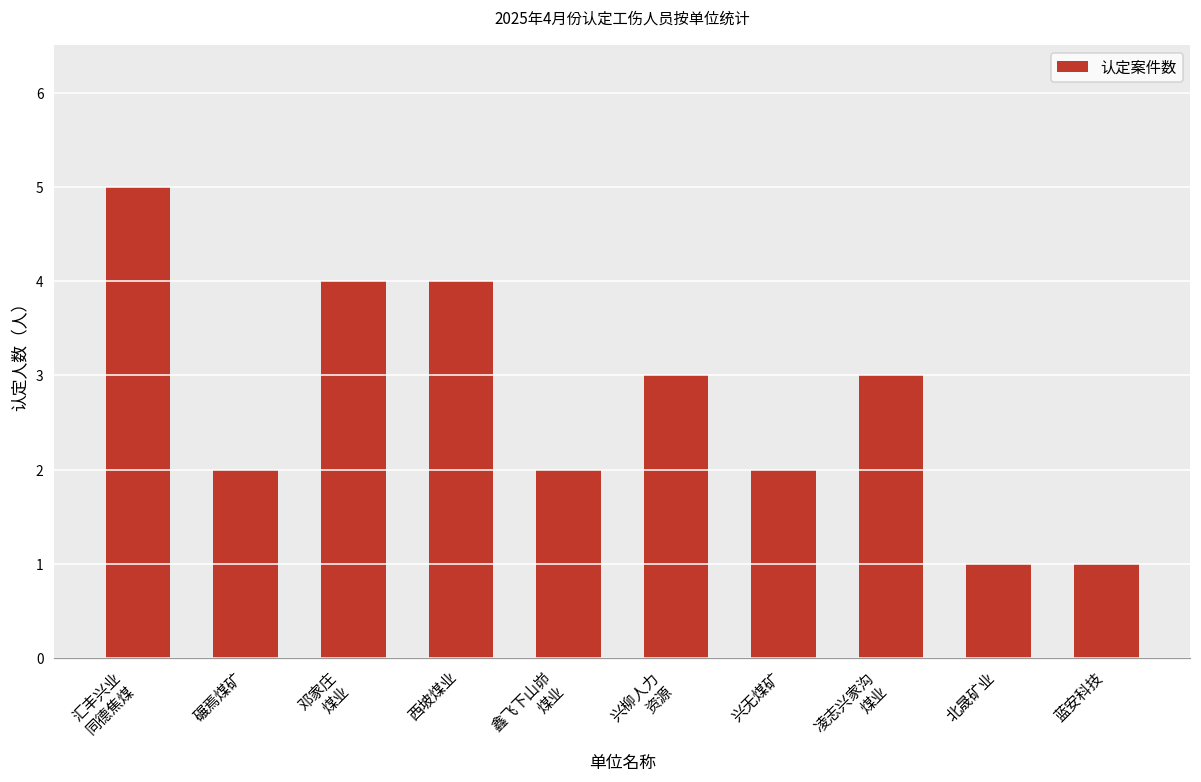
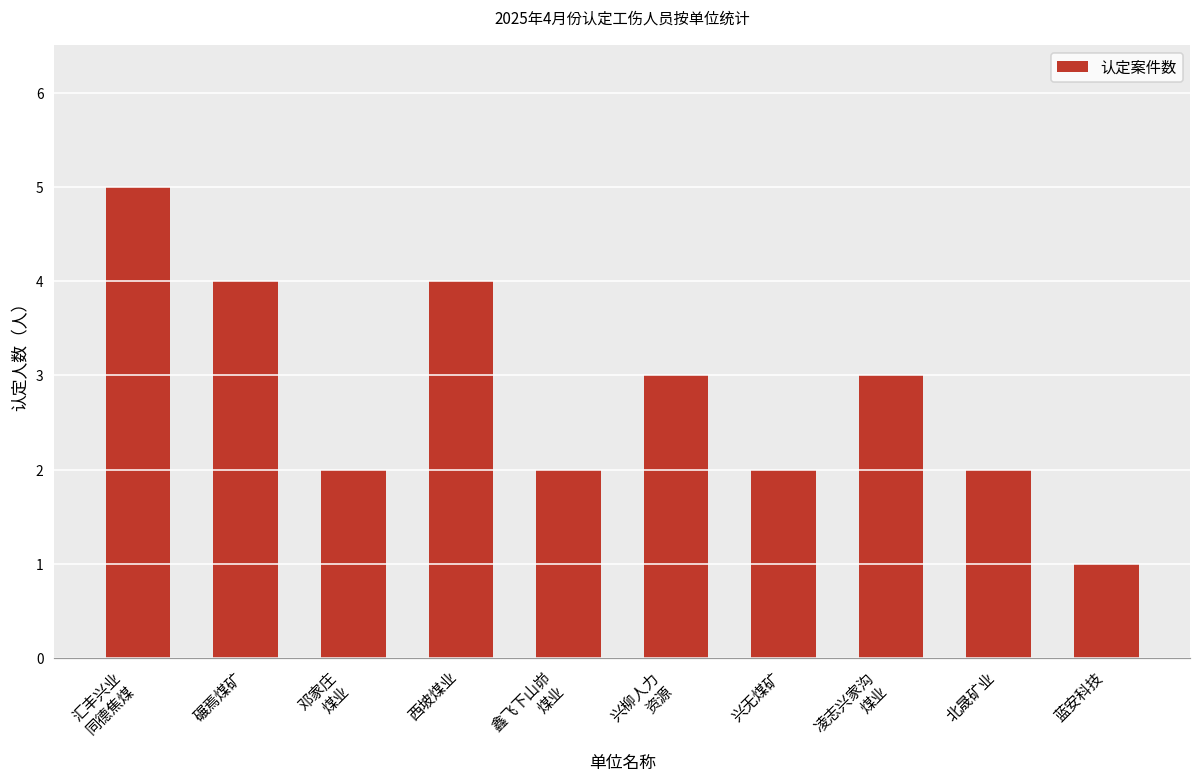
碾焉煤矿: 2 -> 4
邓家庄 煤业: 4 -> 2
北晟矿业: 1 -> 2
